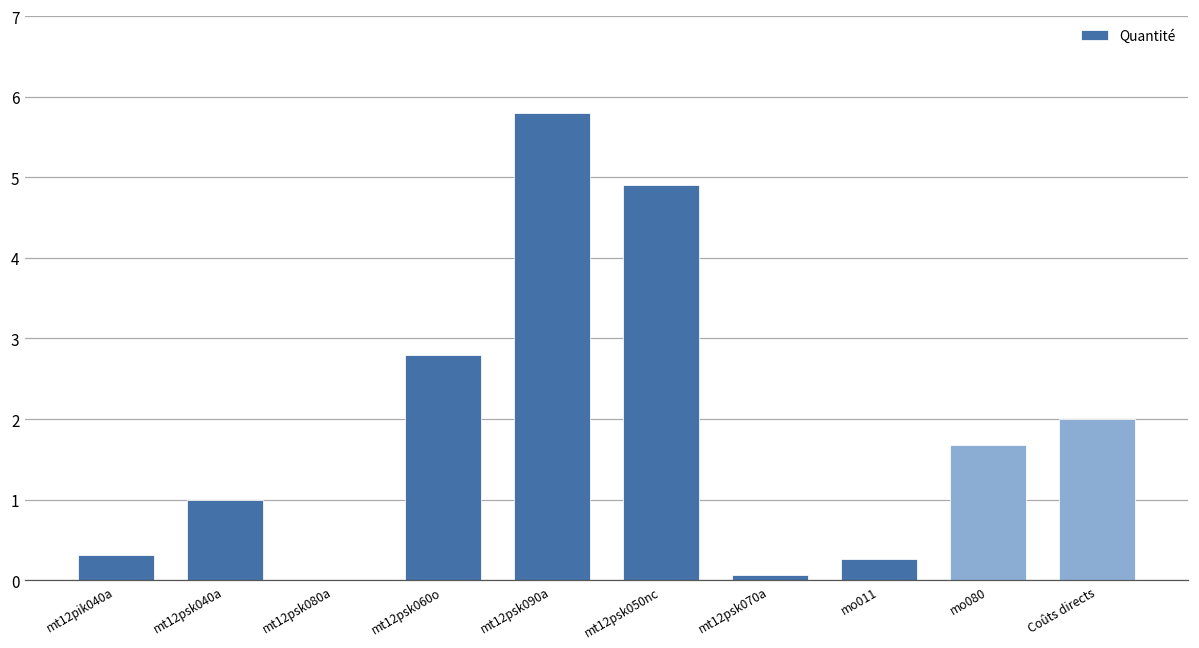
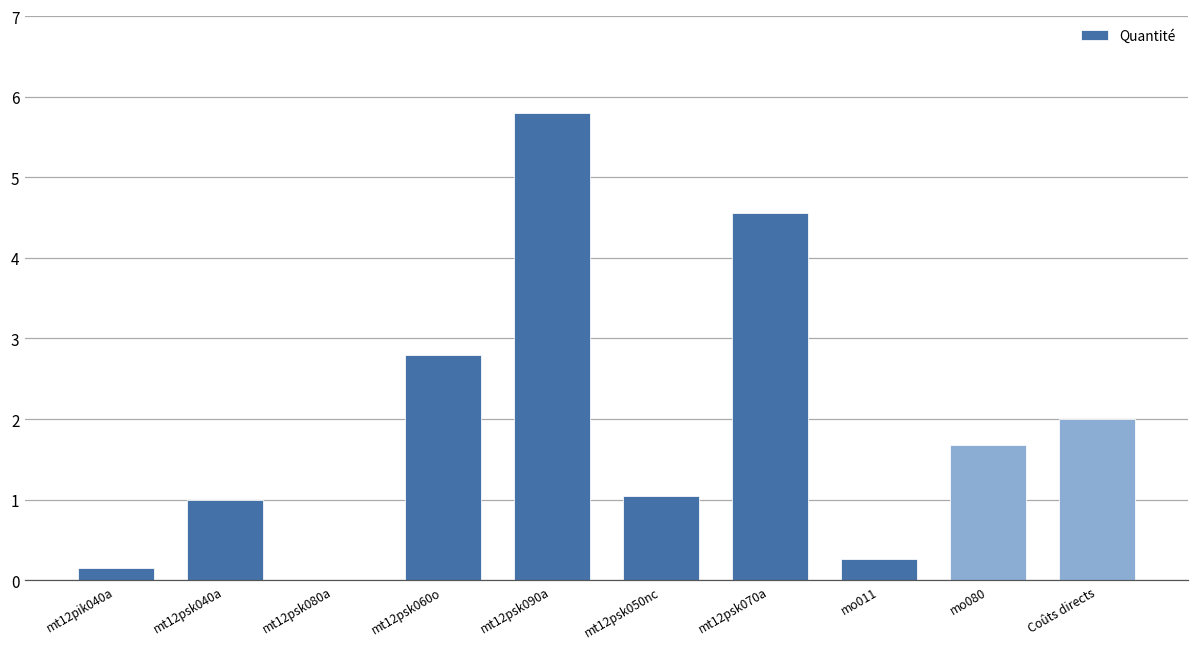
mt12pik040a: 0.3 -> 0.2
mt12psk050nc: 4.9 -> 1.1
mt12psk070a: 0.1 -> 4.6
